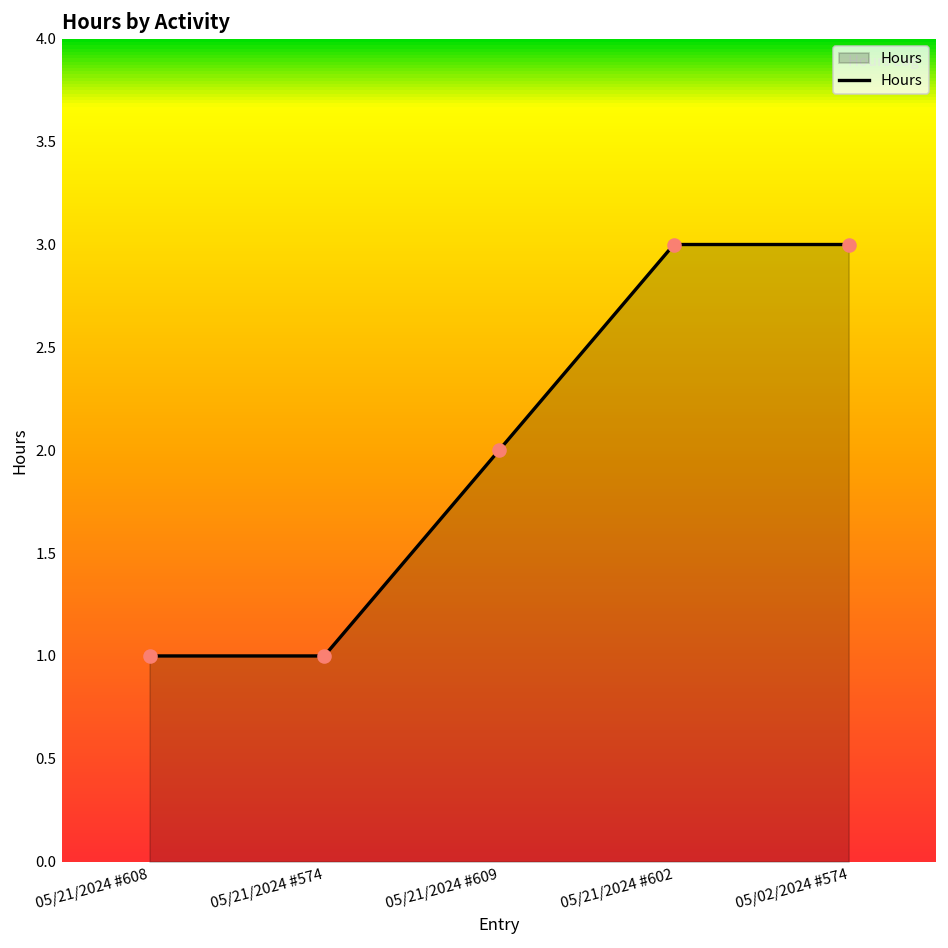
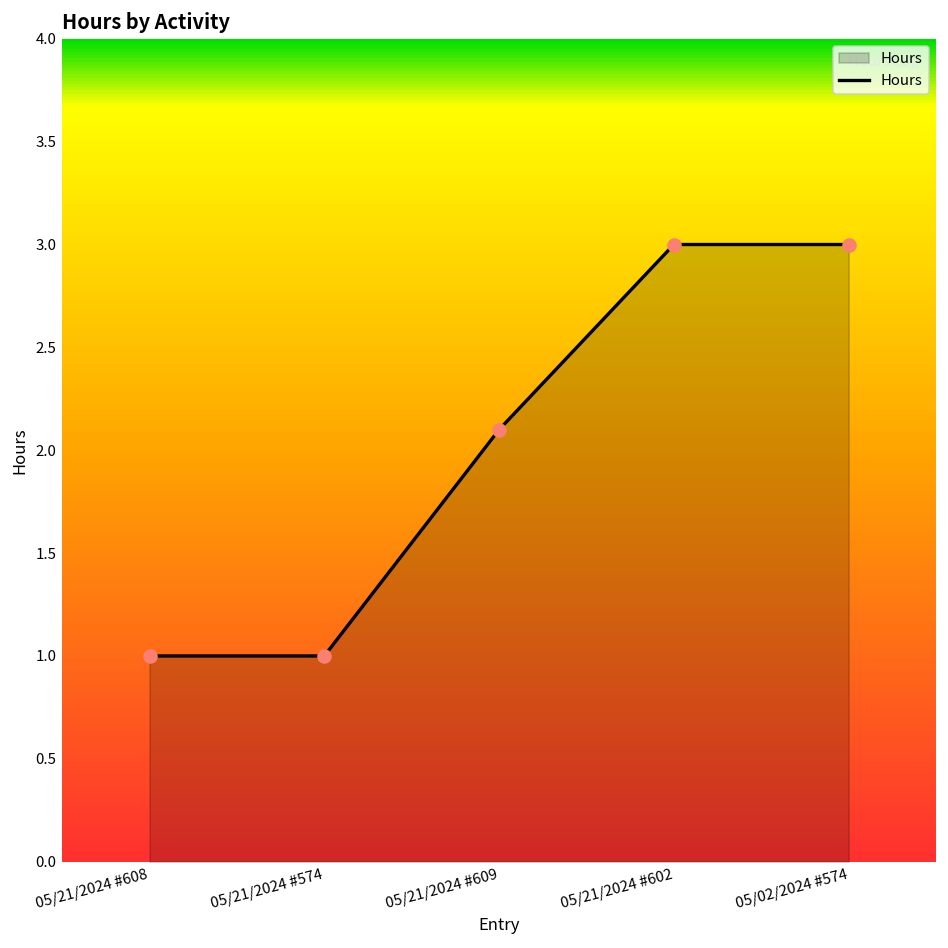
05/21/2024 #609: 2.0 -> 2.1
